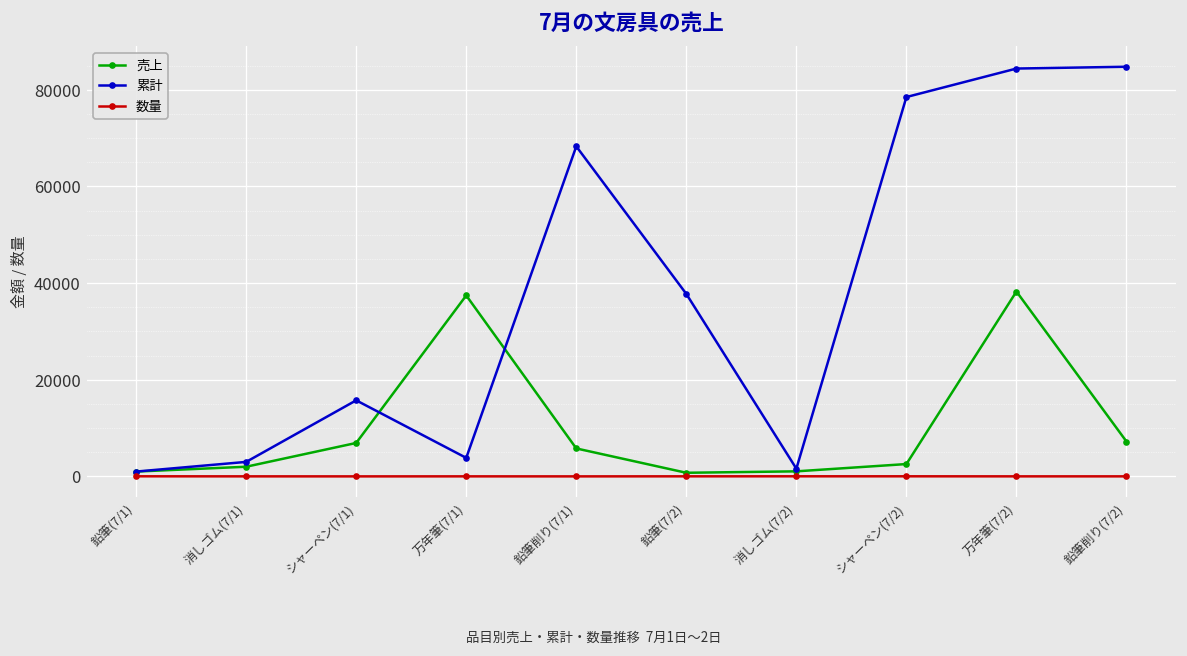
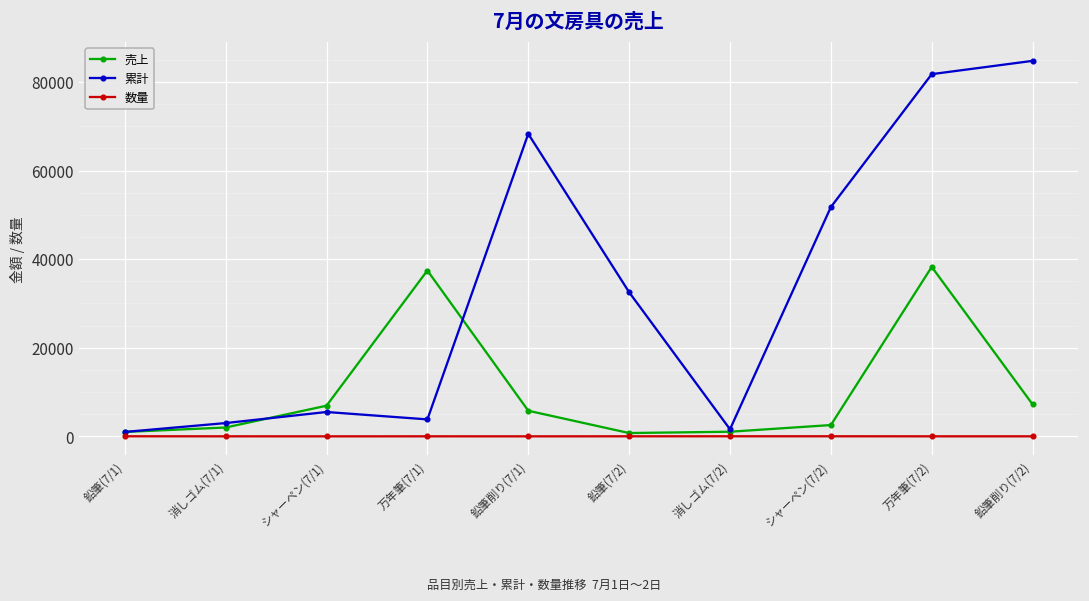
累計, シャーペン(7/1): 16000 -> 6000
累計, 鉛筆(7/2): 38000 -> 33000
累計, シャーペン(7/2): 78000 -> 52000
累計, 万年筆(7/2): 84000 -> 82000
